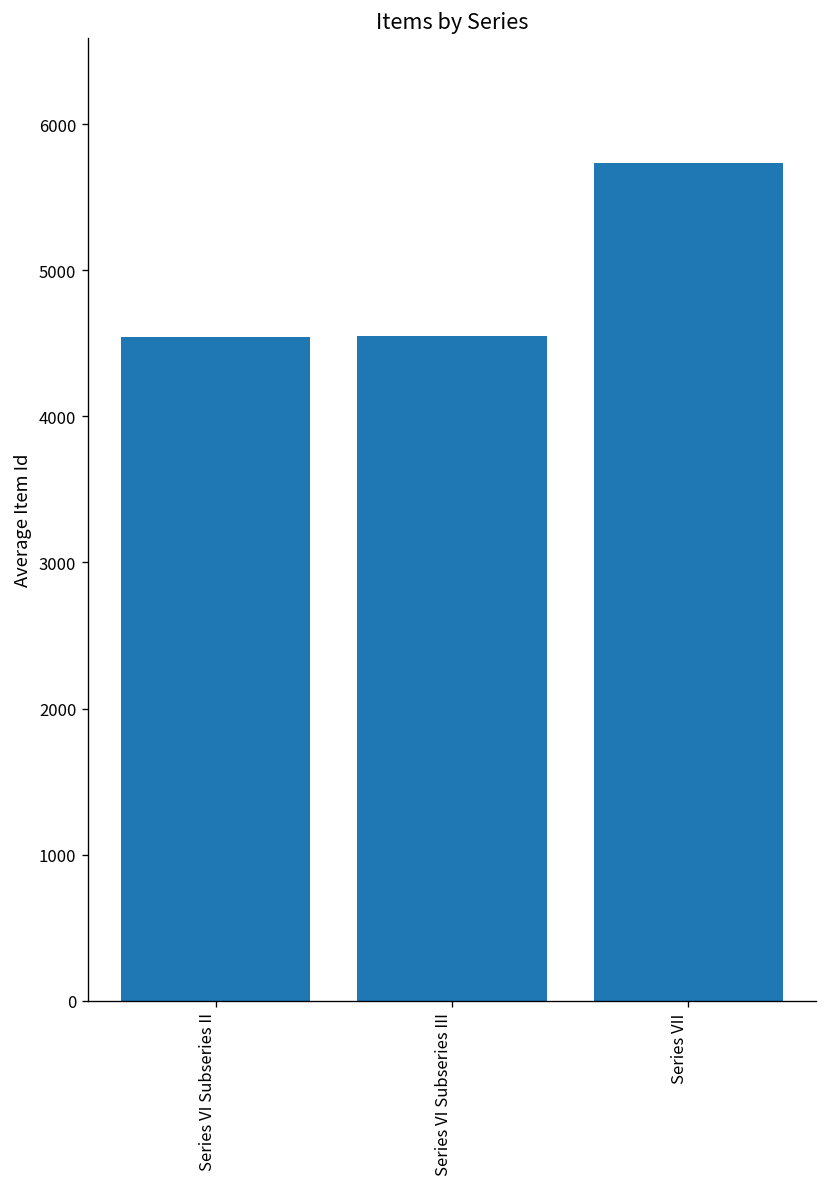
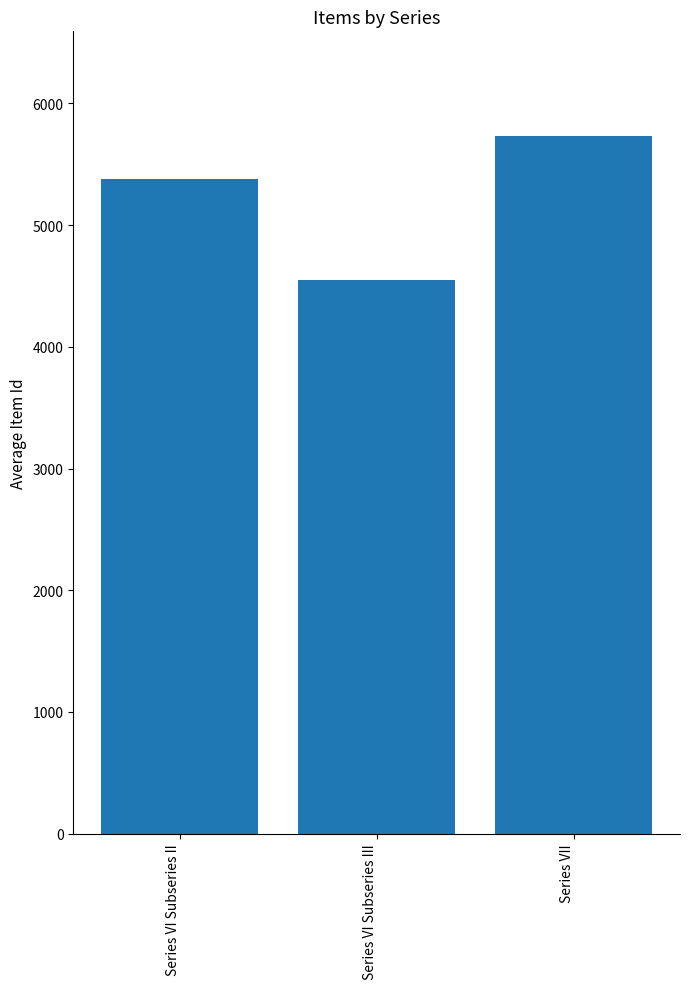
Series VI Subseries II: 4540 -> 5380
